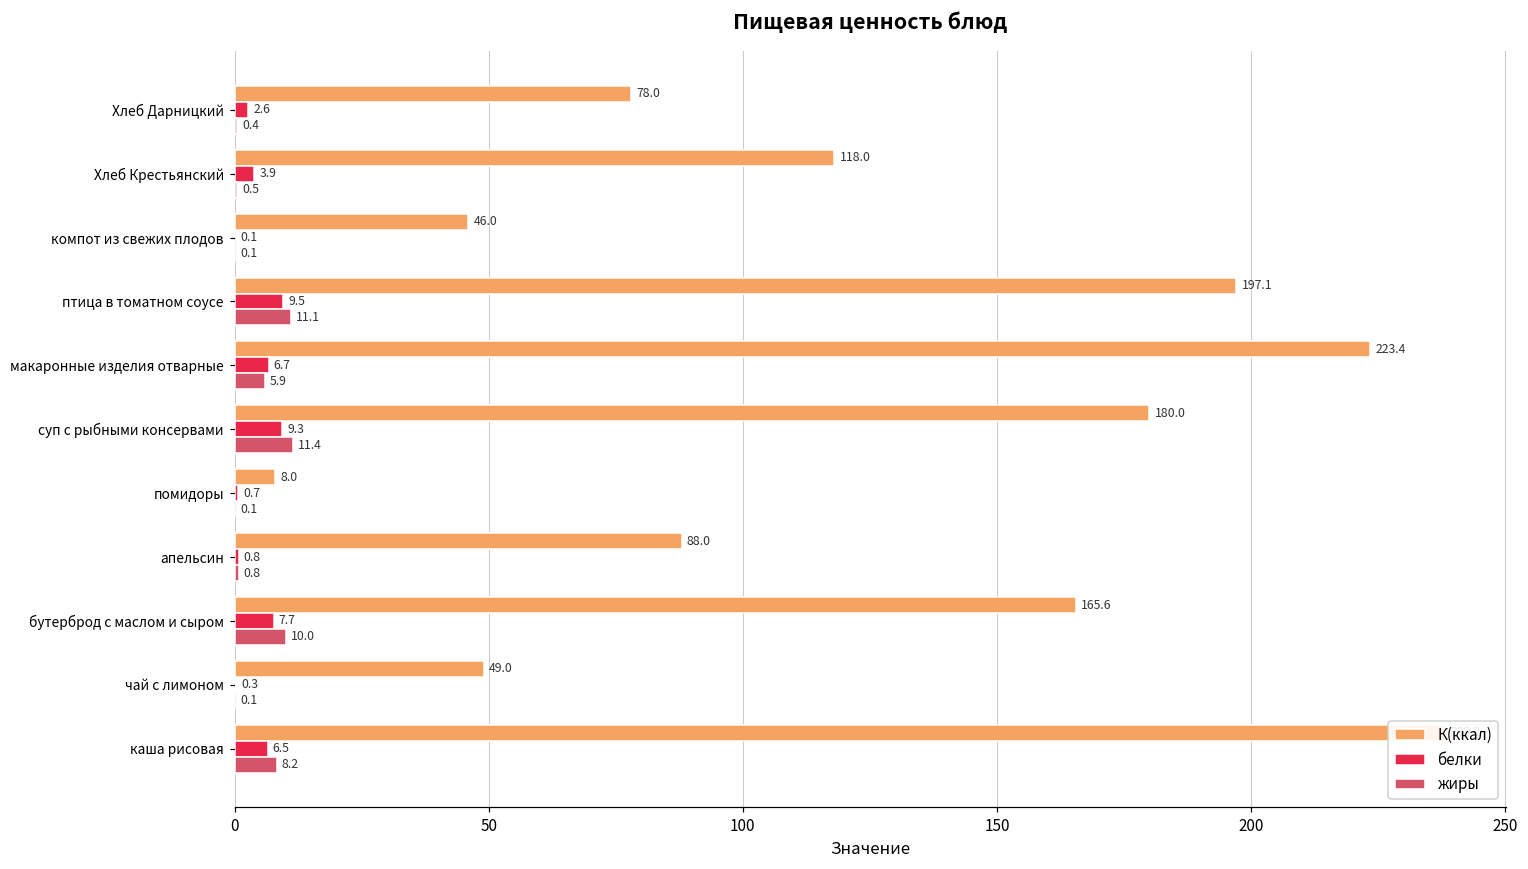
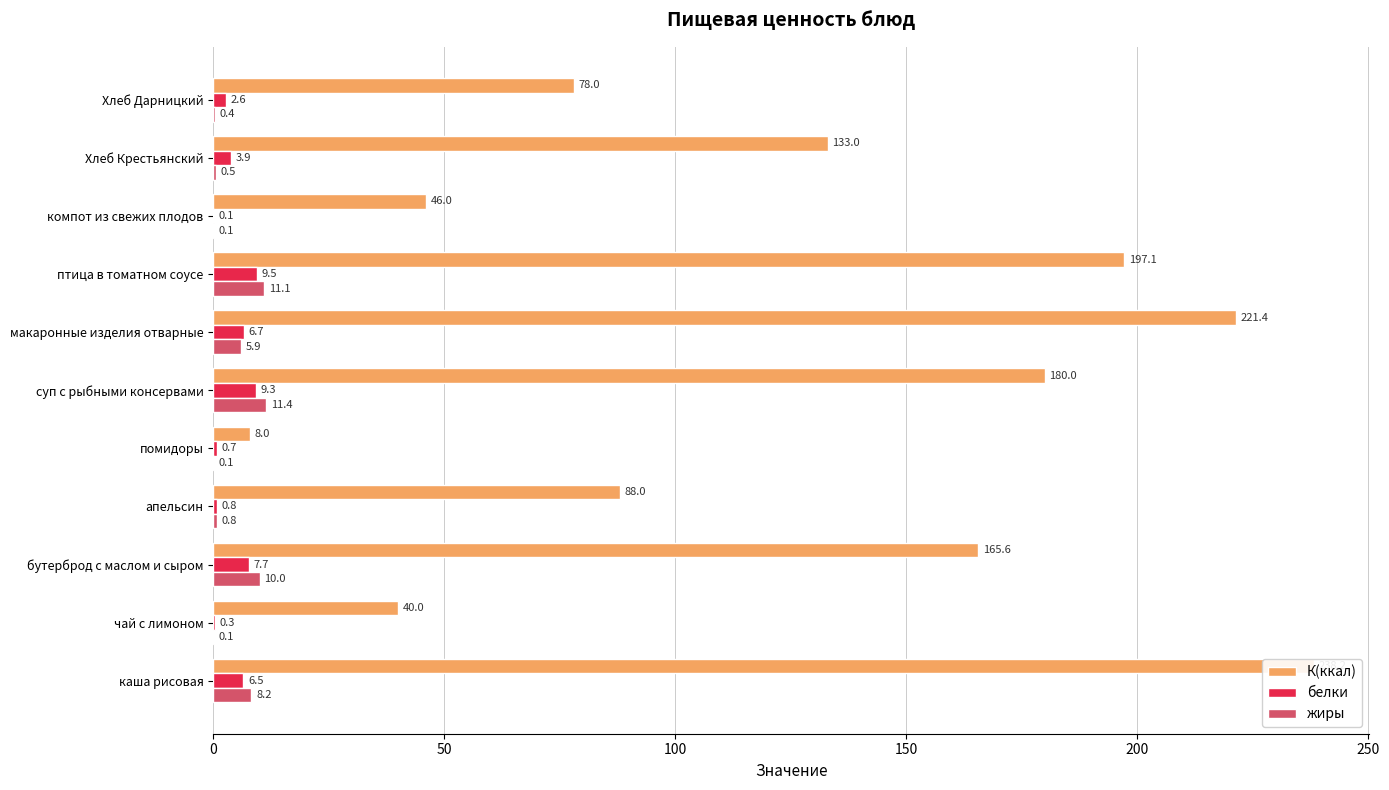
К(ккал), Хлеб Крестьянский: 118.0 -> 133.0
К(ккал), макаронные изделия отварные: 223.4 -> 221.4
К(ккал), чай с лимоном: 49.0 -> 40.0
